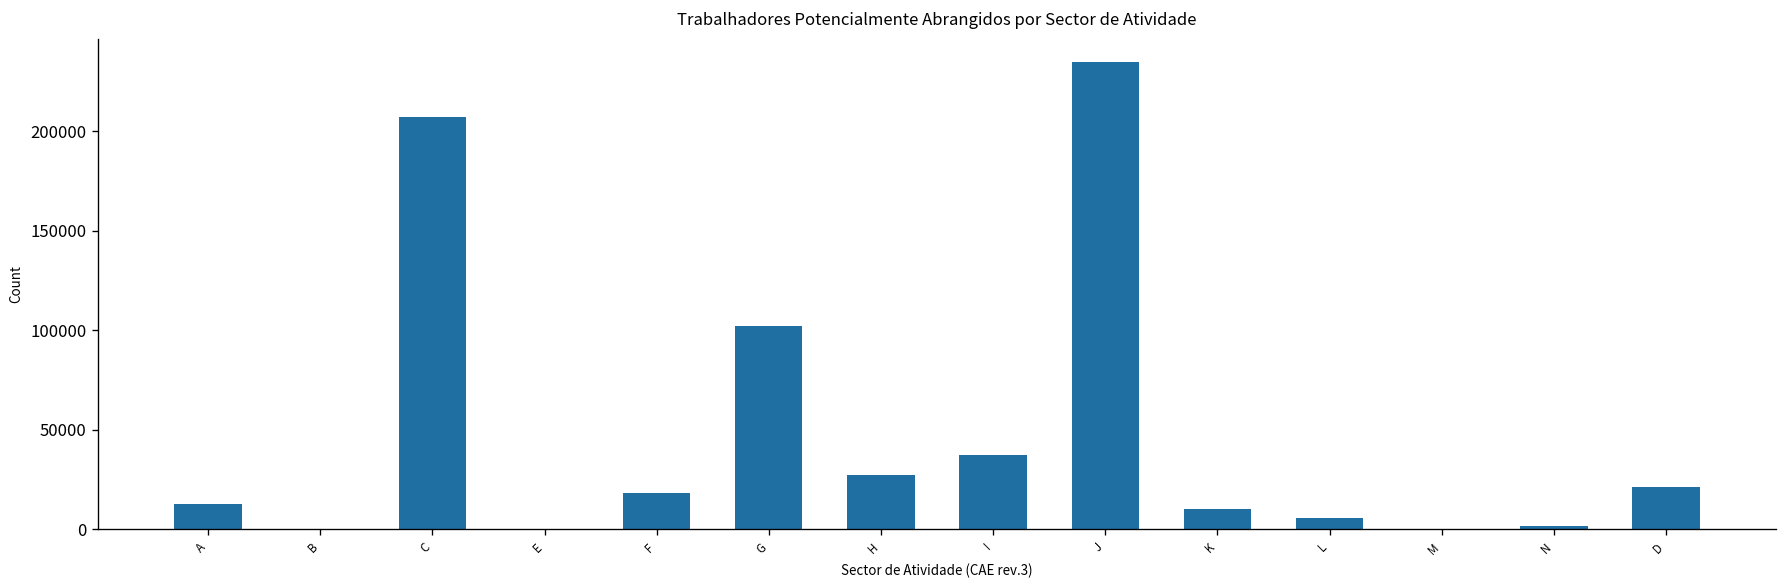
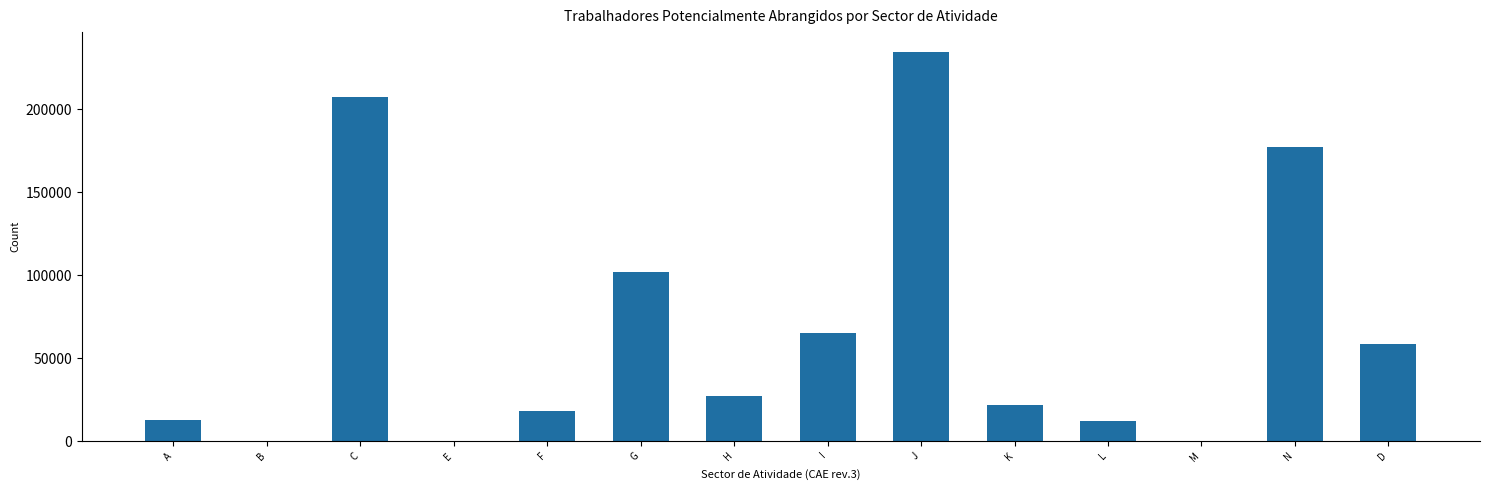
I: 37000 -> 65000
K: 10000 -> 22000
L: 6000 -> 12000
N: 1000 -> 177000
D: 21000 -> 59000
